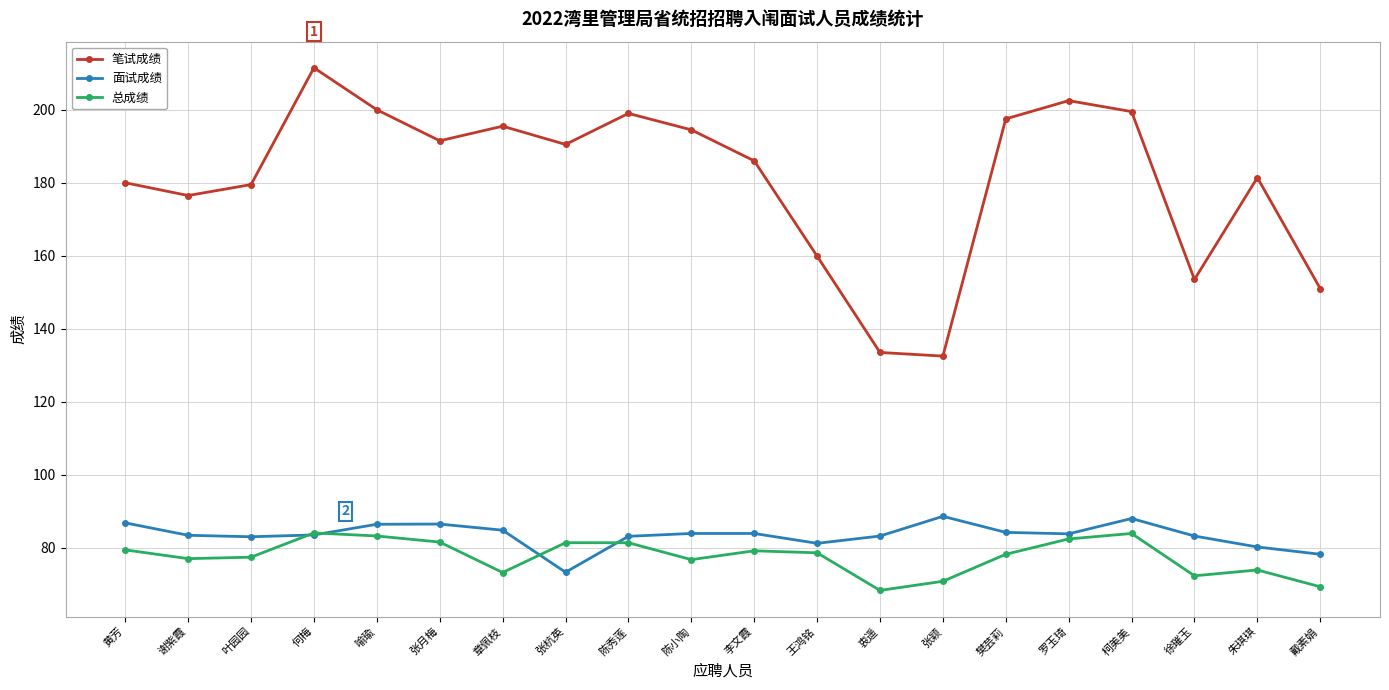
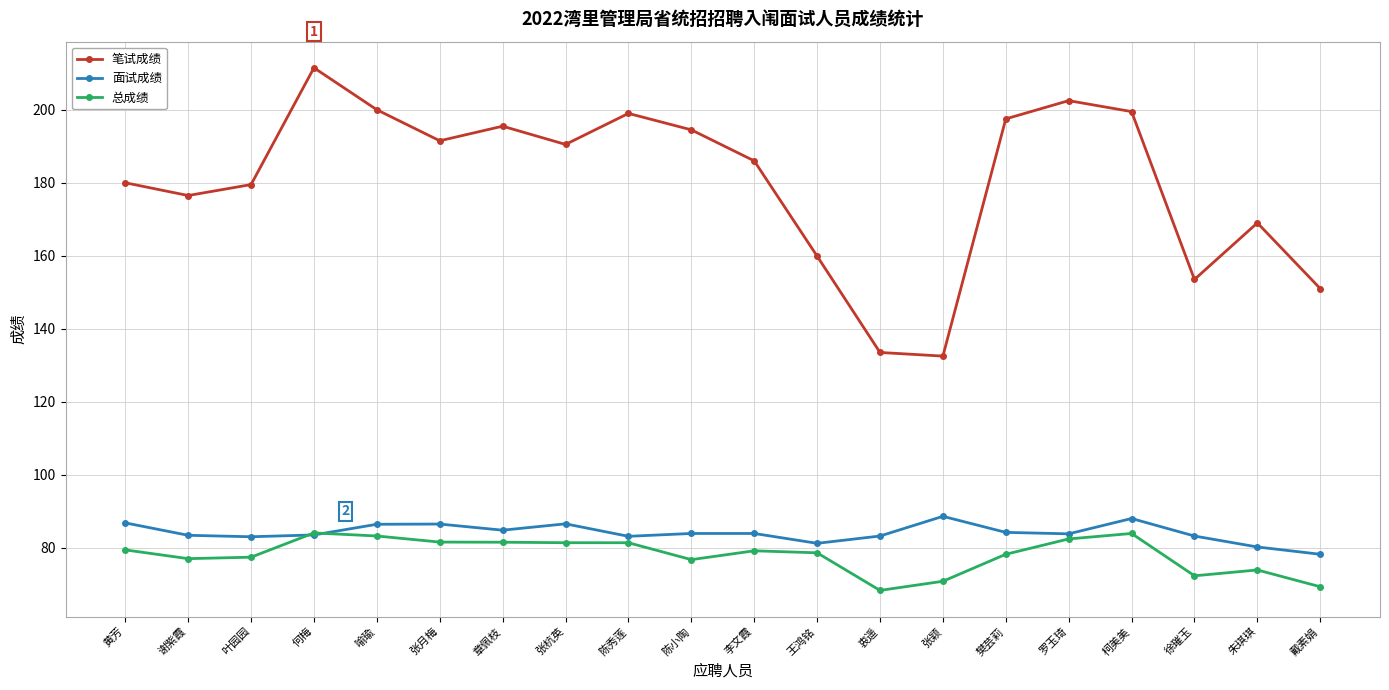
总成绩, 章佩枝: 73 -> 82
面试成绩, 张杭英: 73 -> 87
笔试成绩, 朱琪琪: 181 -> 169
